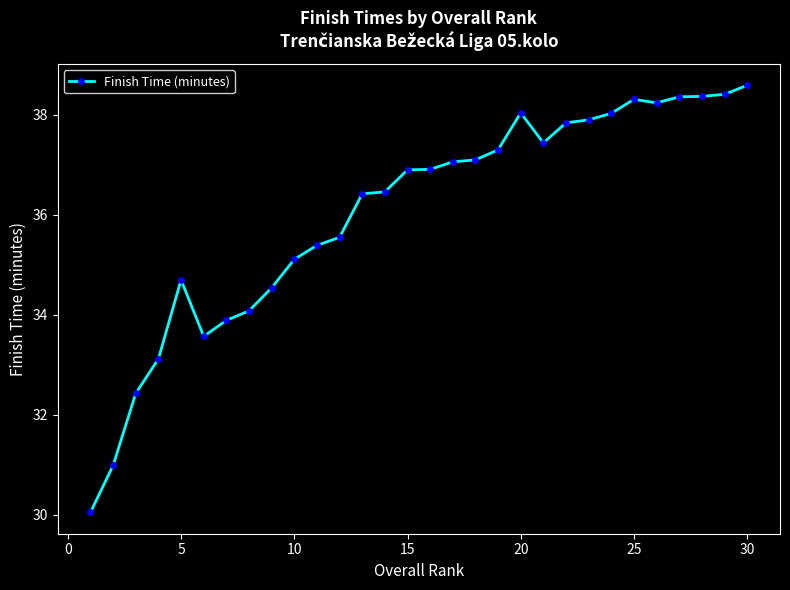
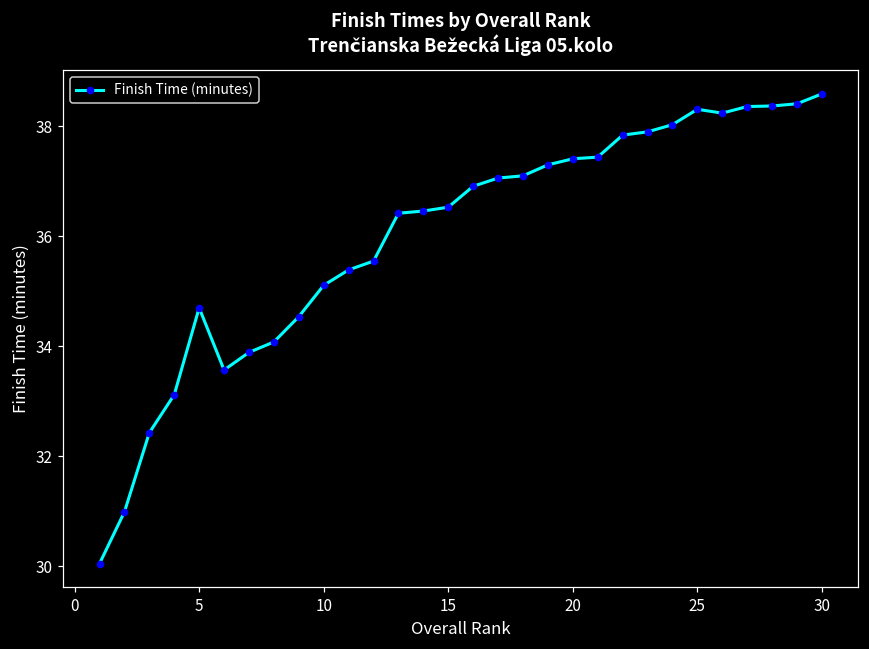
15: 36.9 -> 36.5
20: 38.0 -> 37.4
